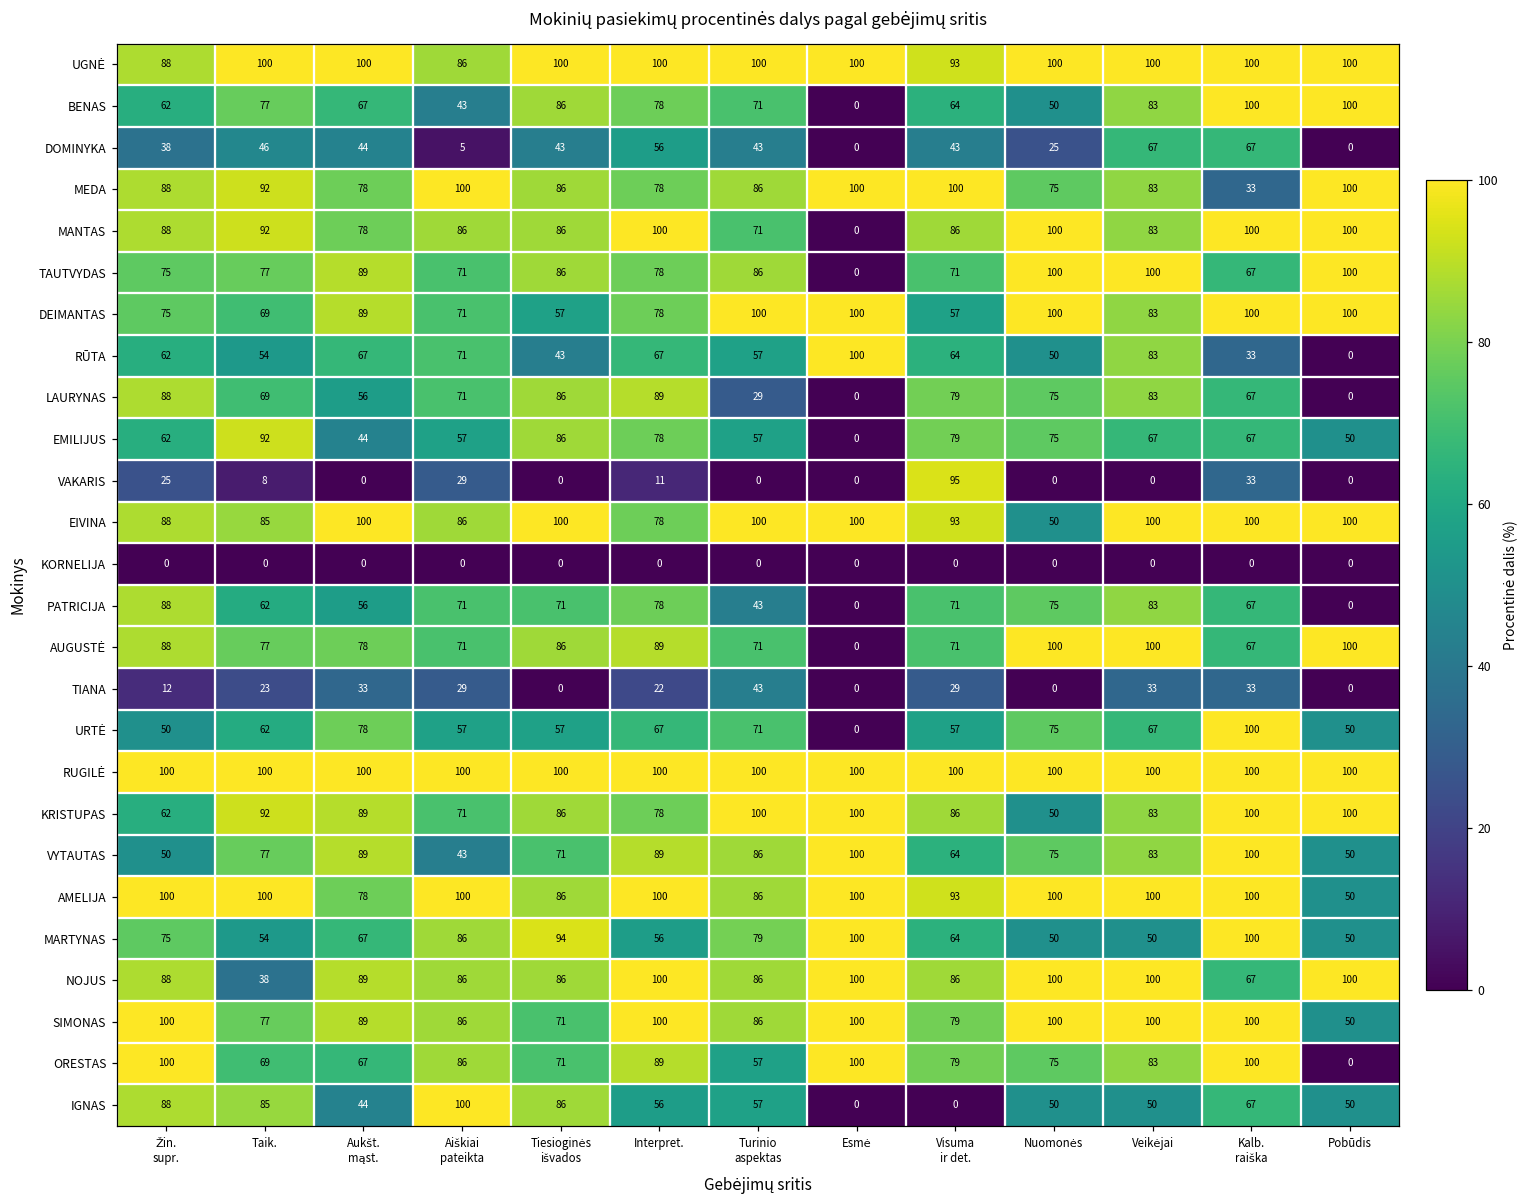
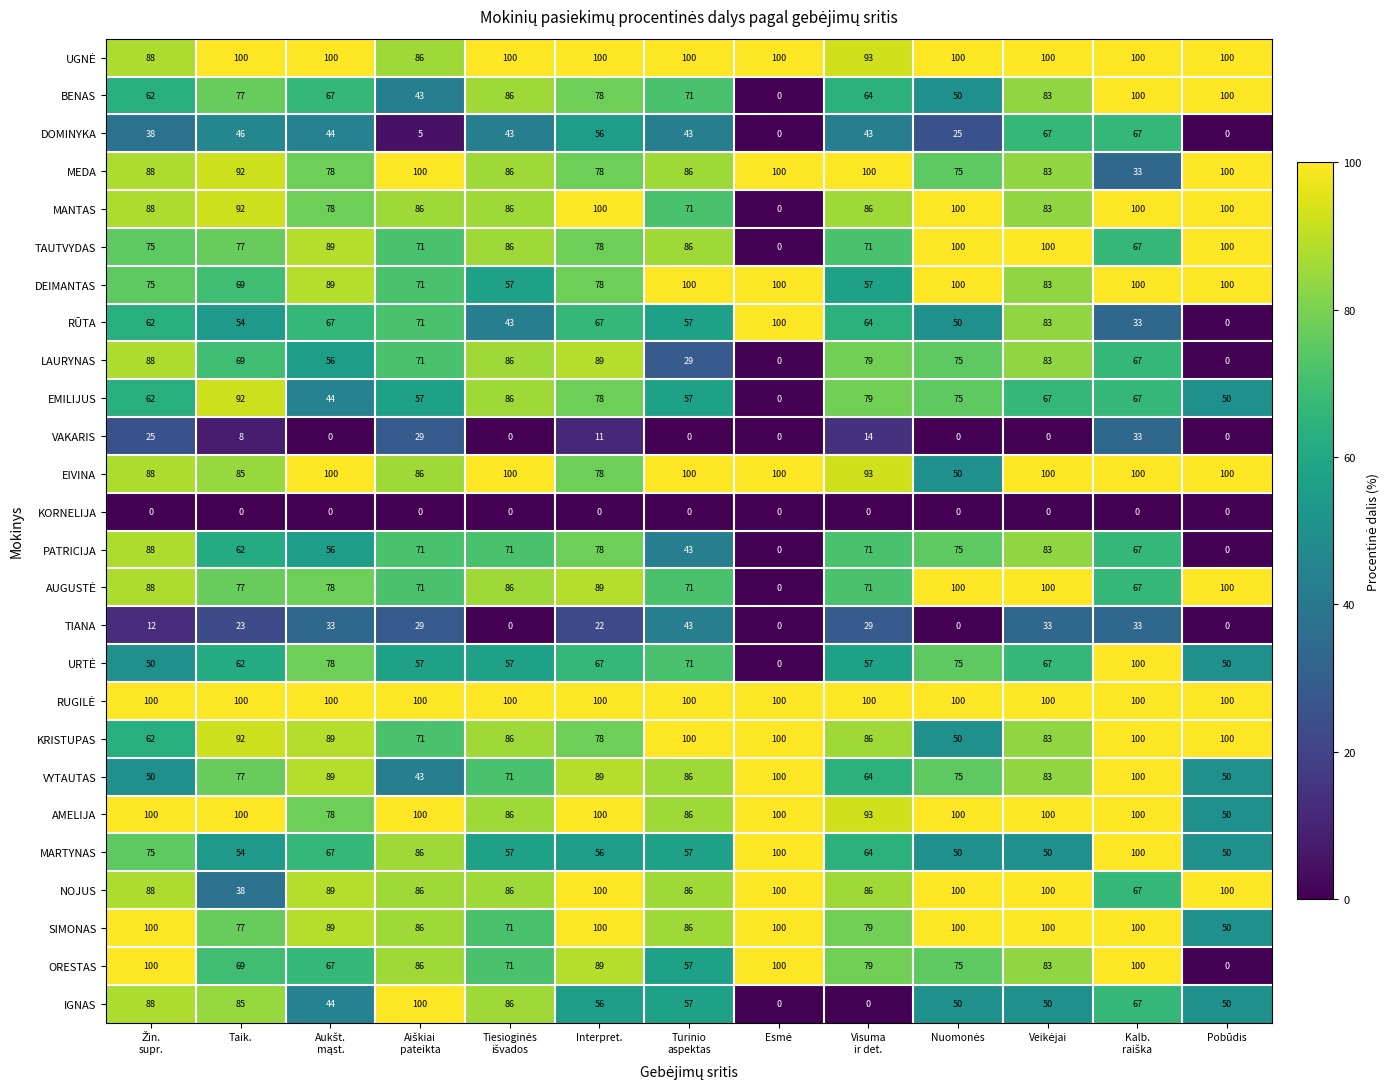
VAKARIS, Visuma ir det.: 95 -> 14
MARTYNAS, Tiesioginės išvados: 94 -> 57
MARTYNAS, Turinio aspektas: 79 -> 57
